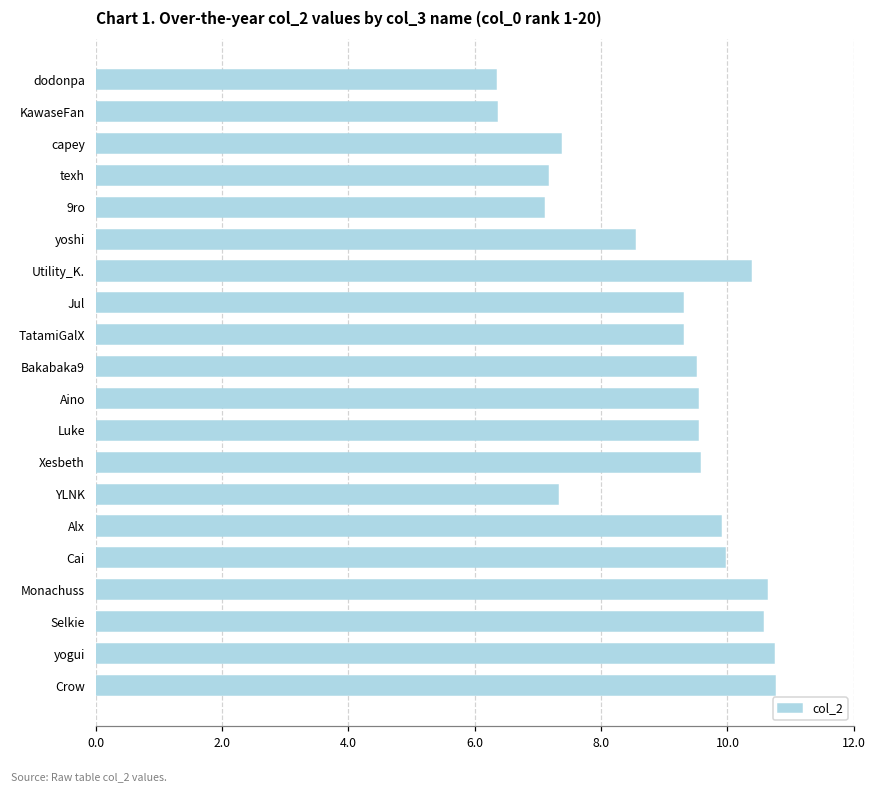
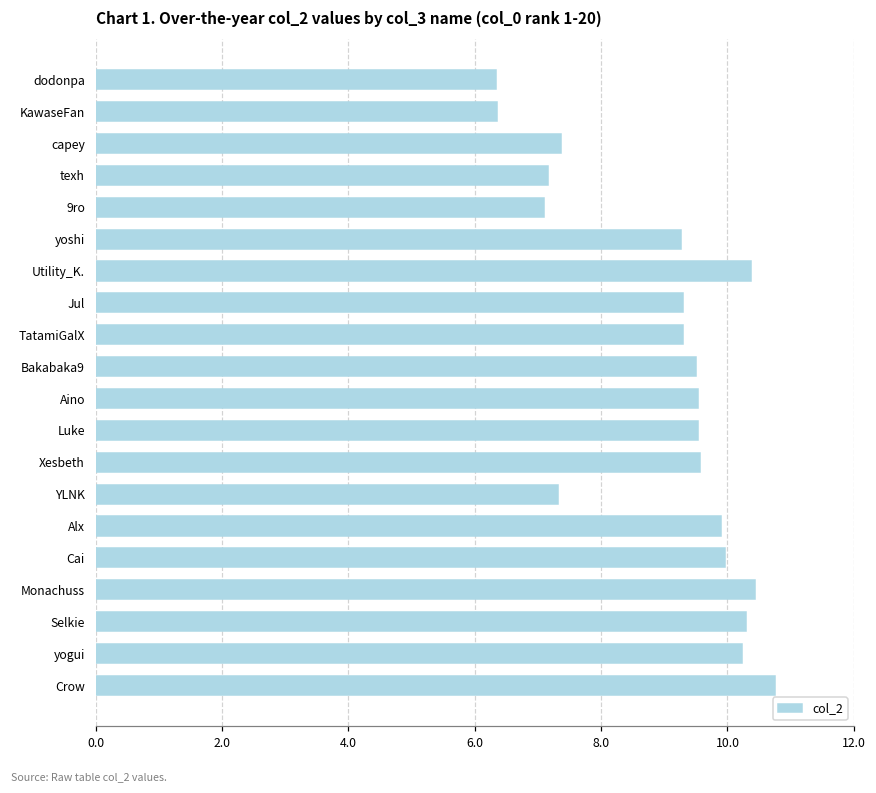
yoshi: 8.5 -> 9.3
Monachuss: 10.6 -> 10.4
Selkie: 10.6 -> 10.3
yogui: 10.7 -> 10.2
